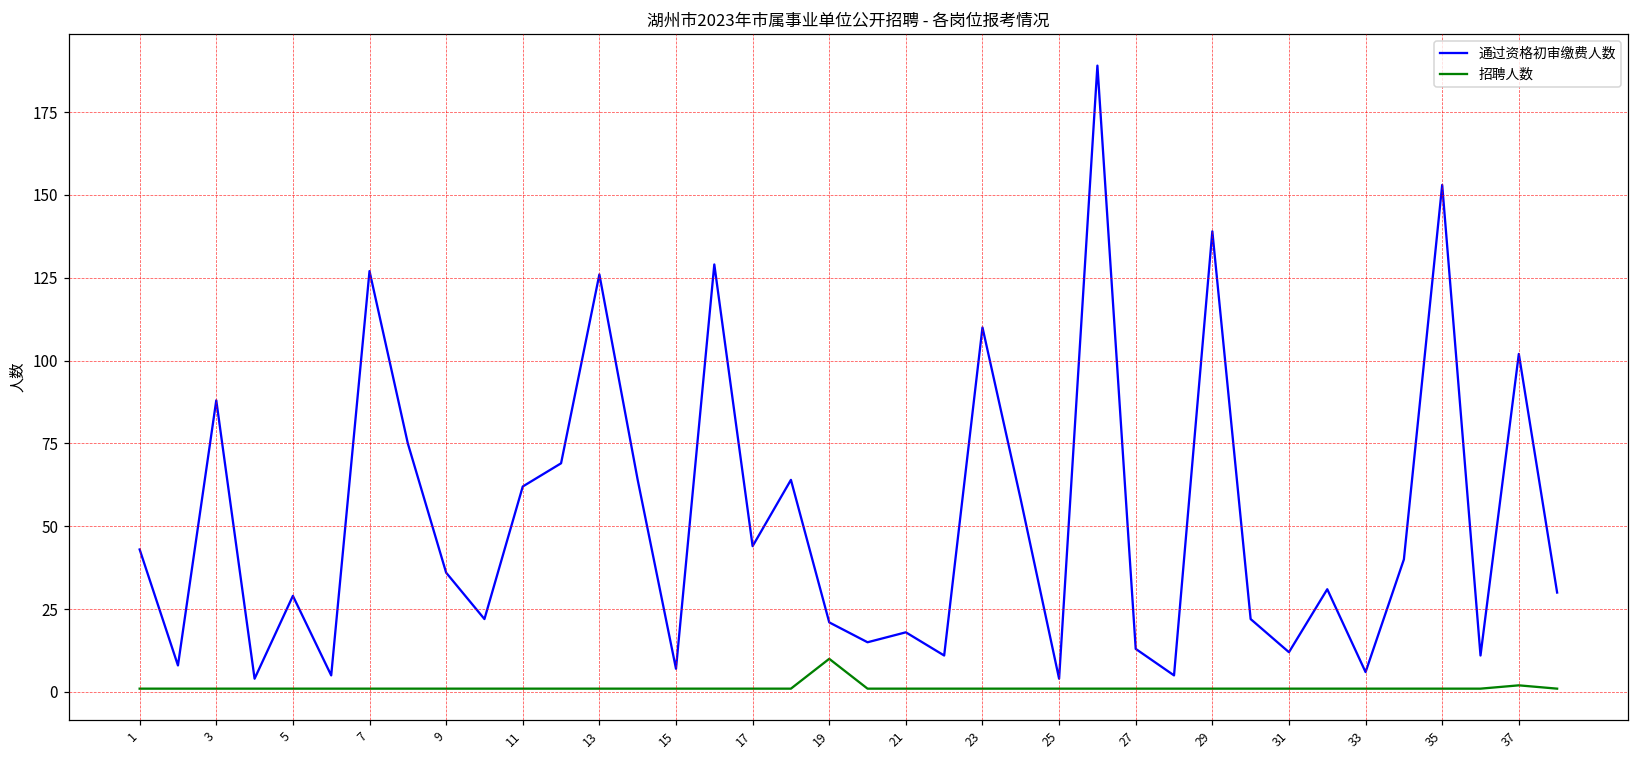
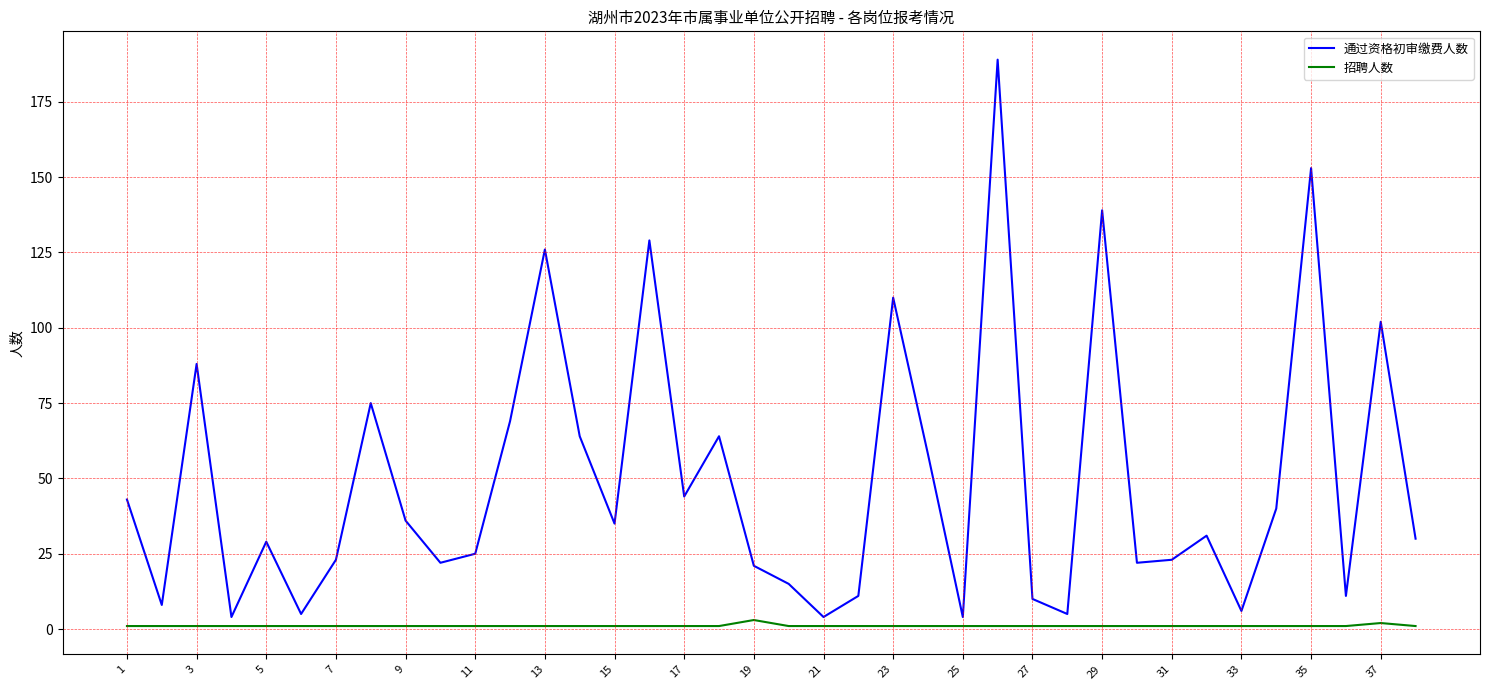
通过资格初审缴费人数, 7: 127 -> 23
通过资格初审缴费人数, 11: 62 -> 25
通过资格初审缴费人数, 15: 7 -> 35
招聘人数, 19: 10 -> 3
通过资格初审缴费人数, 21: 18 -> 4
通过资格初审缴费人数, 27: 13 -> 10
通过资格初审缴费人数, 31: 12 -> 23
